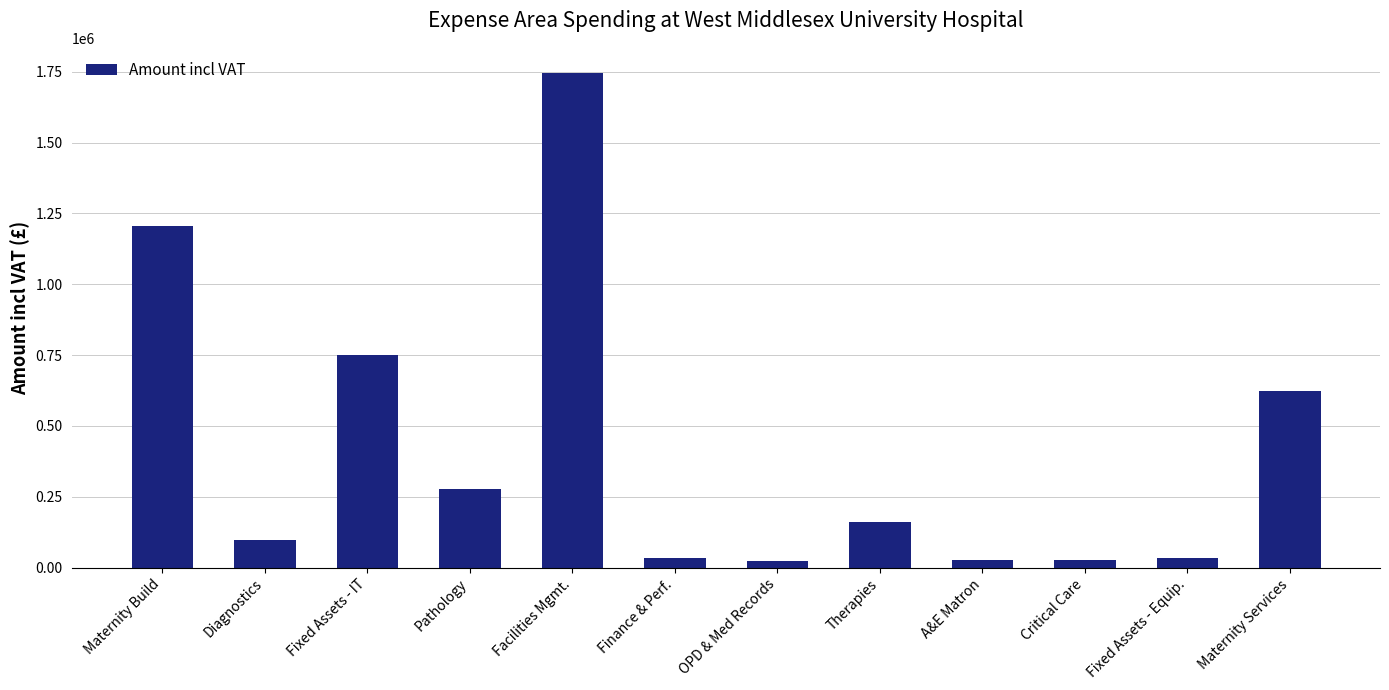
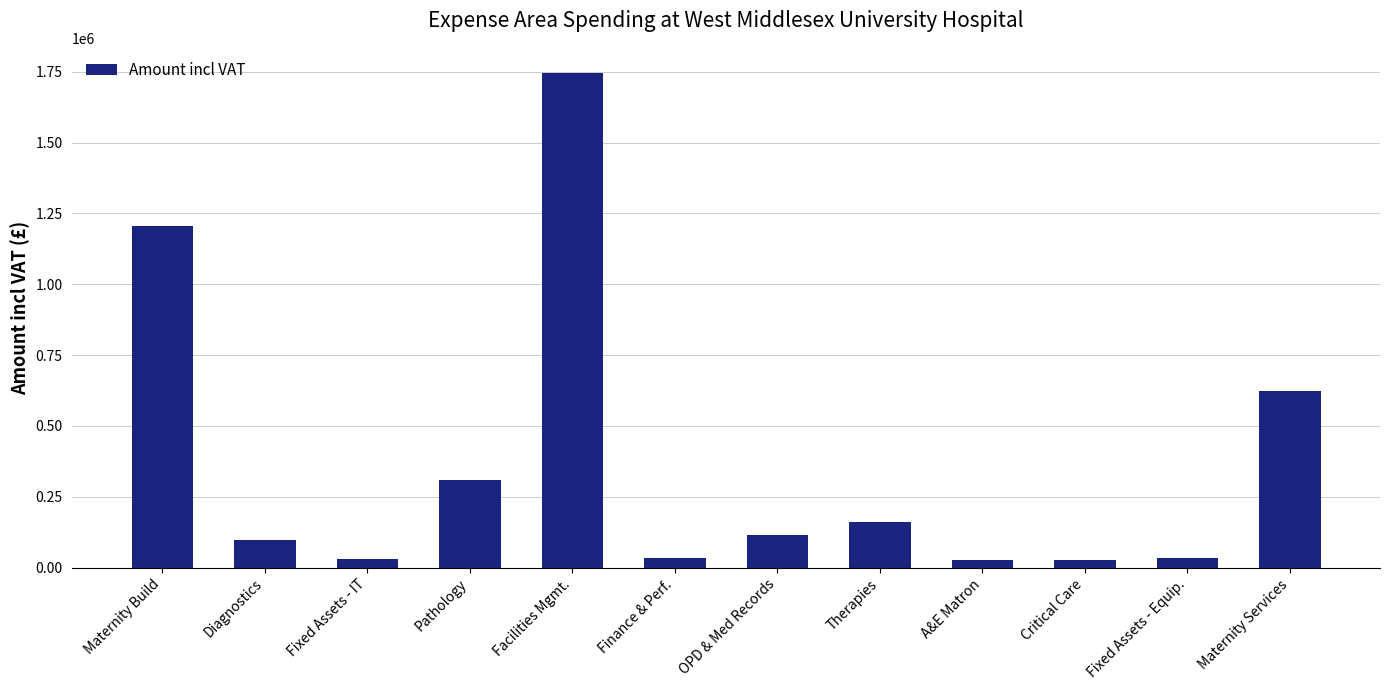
Fixed Assets - IT: 750000 -> 30000
Pathology: 280000 -> 310000
OPD & Med Records: 20000 -> 110000
